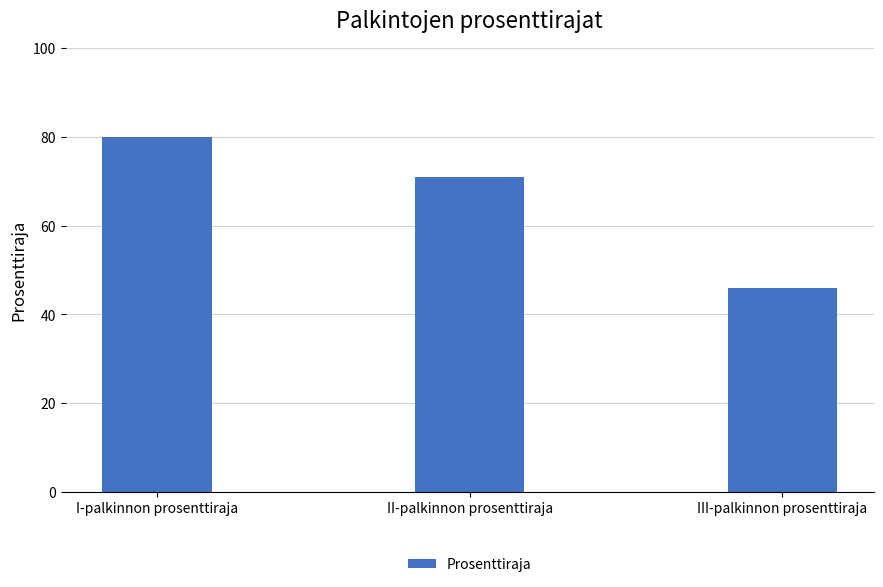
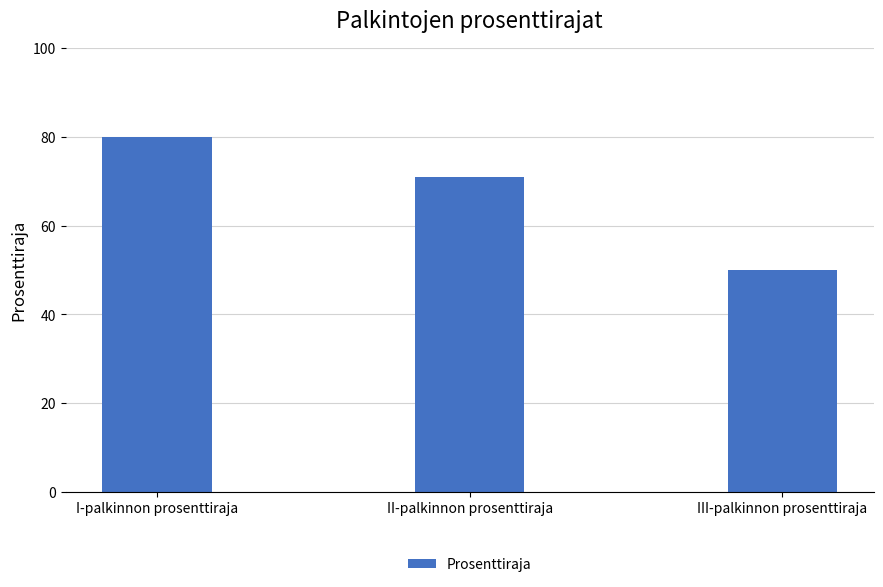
III-palkinnon prosenttiraja: 46 -> 50
